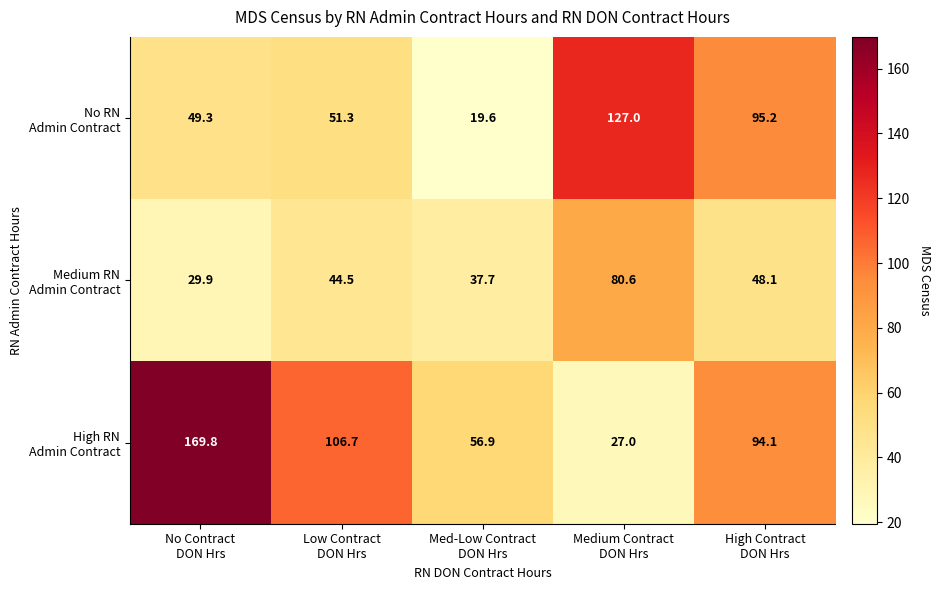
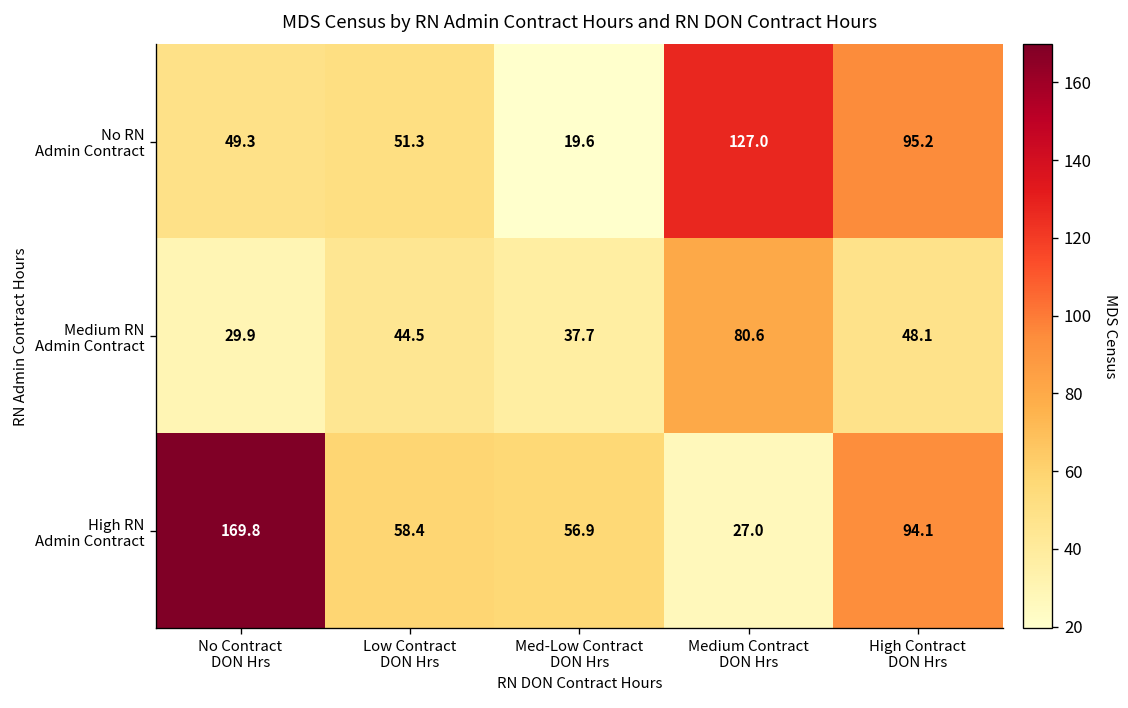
High RN Admin Contract, Low Contract DON Hrs: 106.7 -> 58.4
